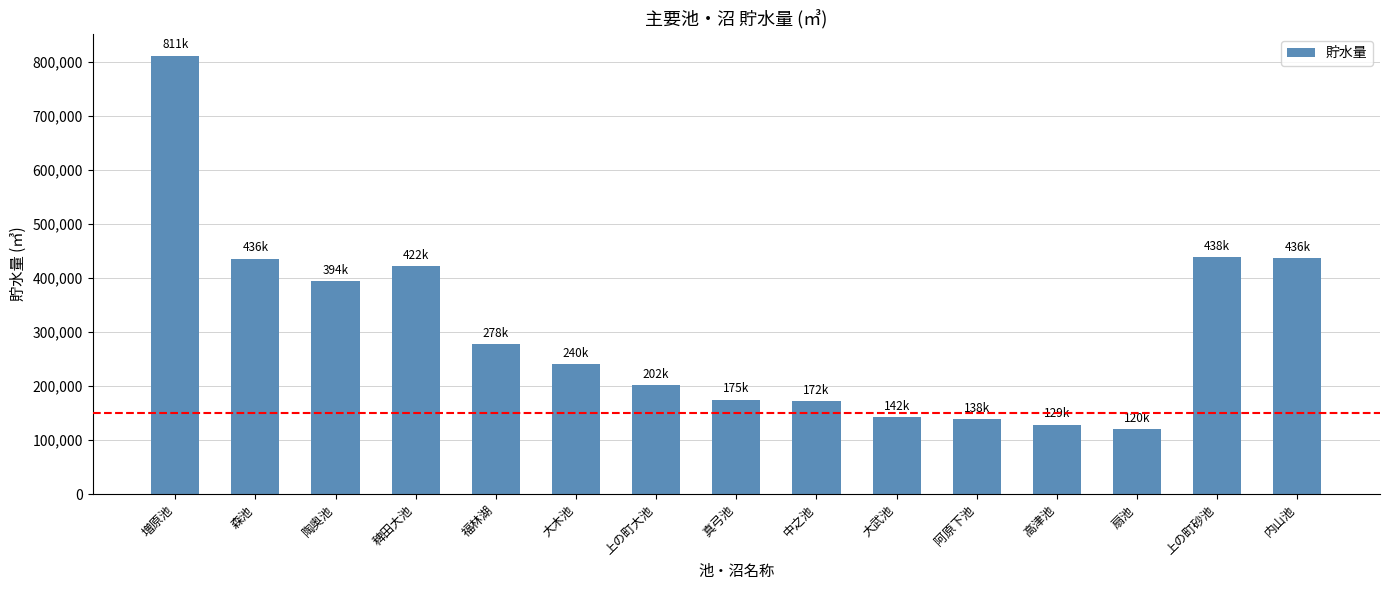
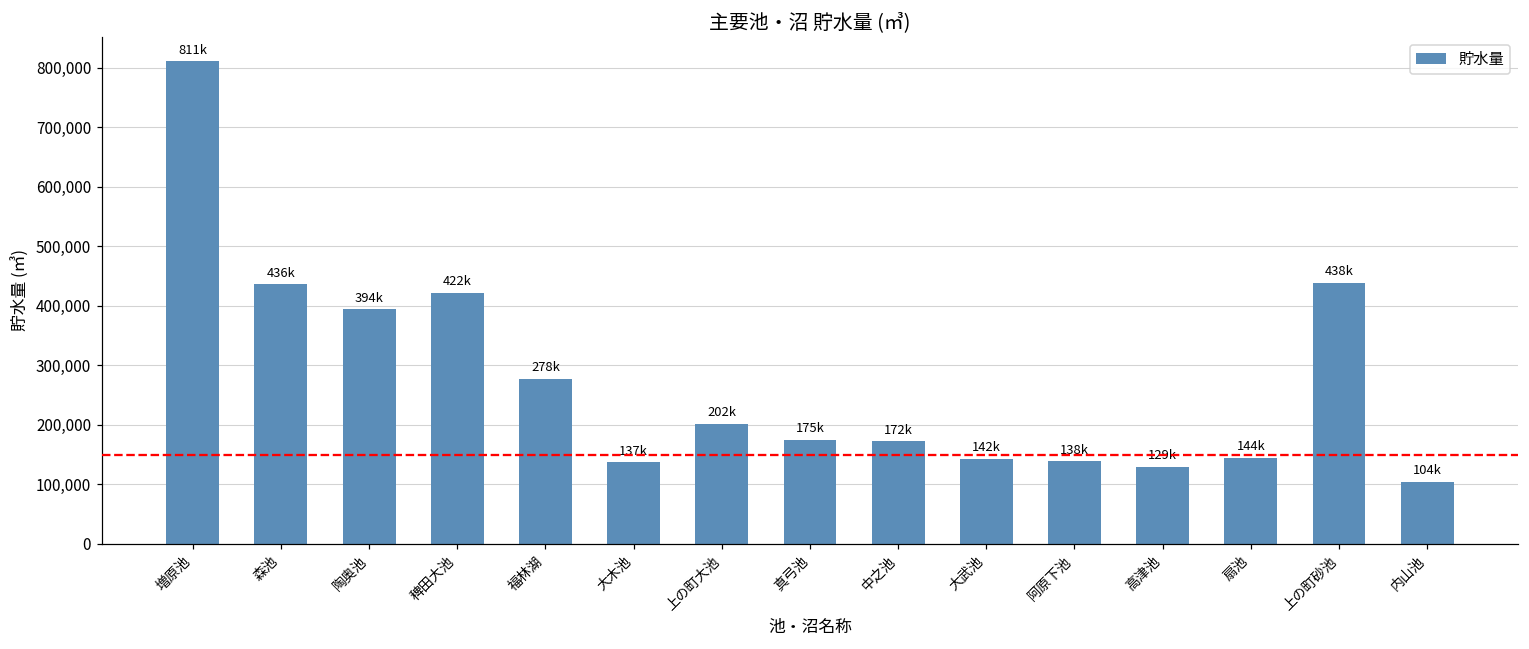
大木池: 240k -> 137k
扇池: 120k -> 144k
内山池: 436k -> 104k
